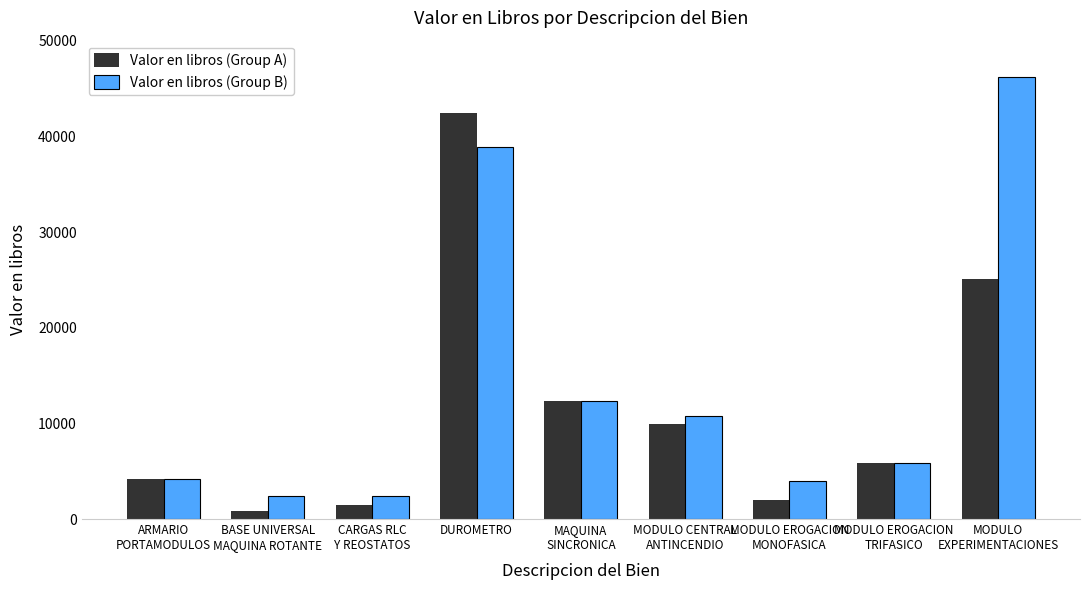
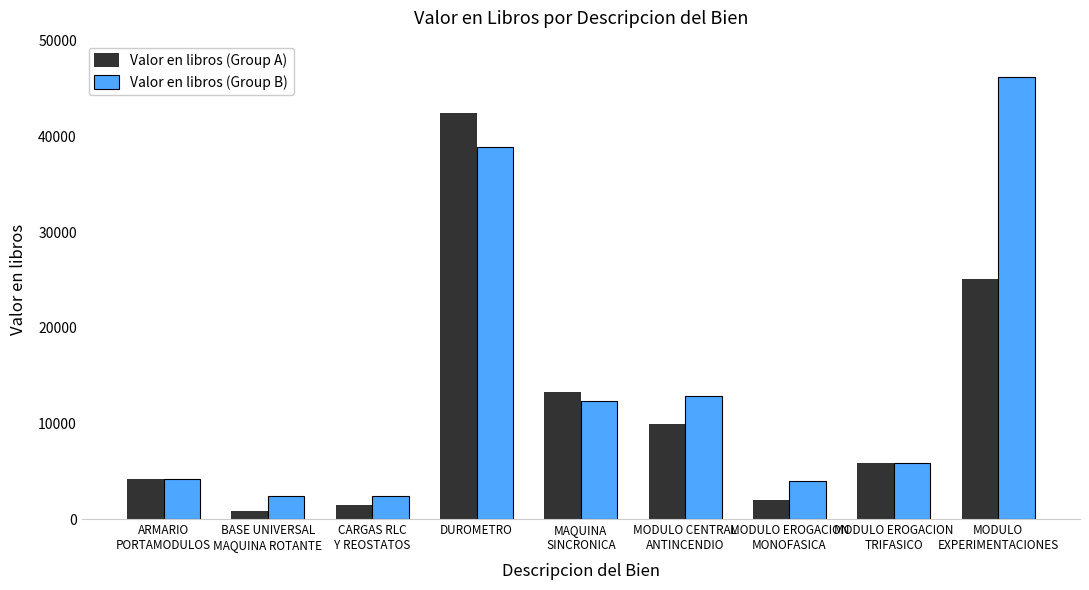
Valor en libros (Group A), MAQUINA SINCRONICA: 12000 -> 13000
Valor en libros (Group B), MODULO CENTRAL ANTINCENDIO: 11000 -> 13000
